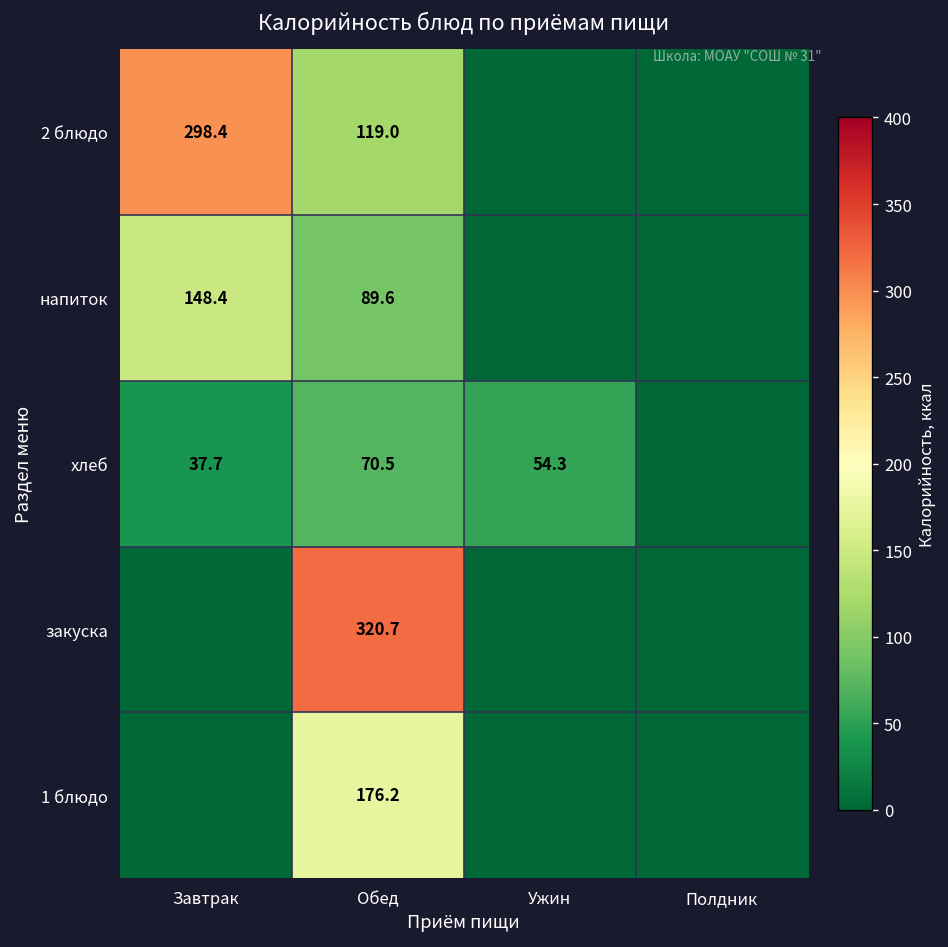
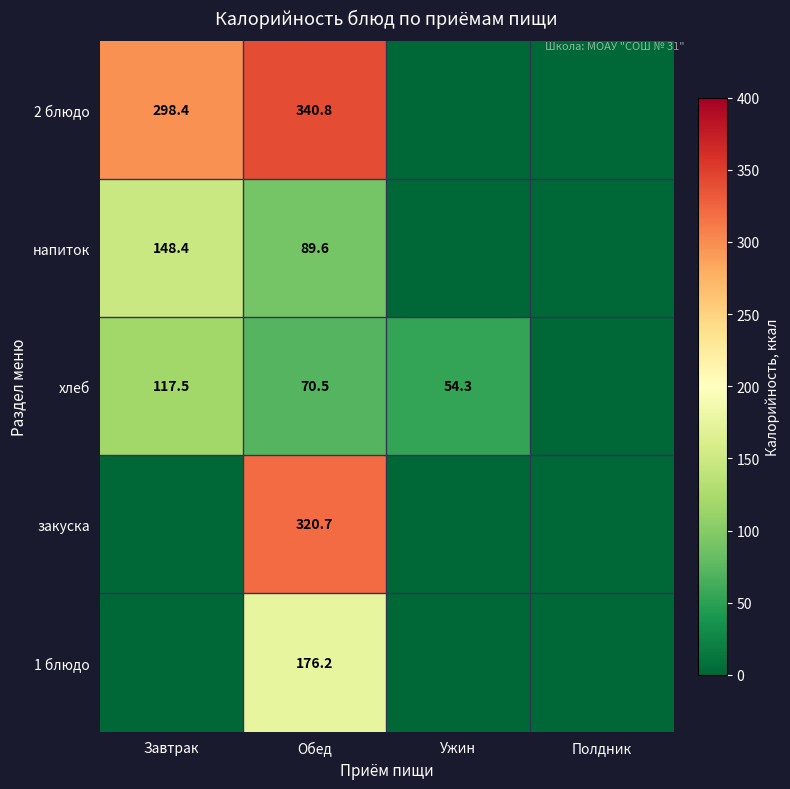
2 блюдо, Обед: 119.0 -> 340.8
хлеб, Завтрак: 37.7 -> 117.5
